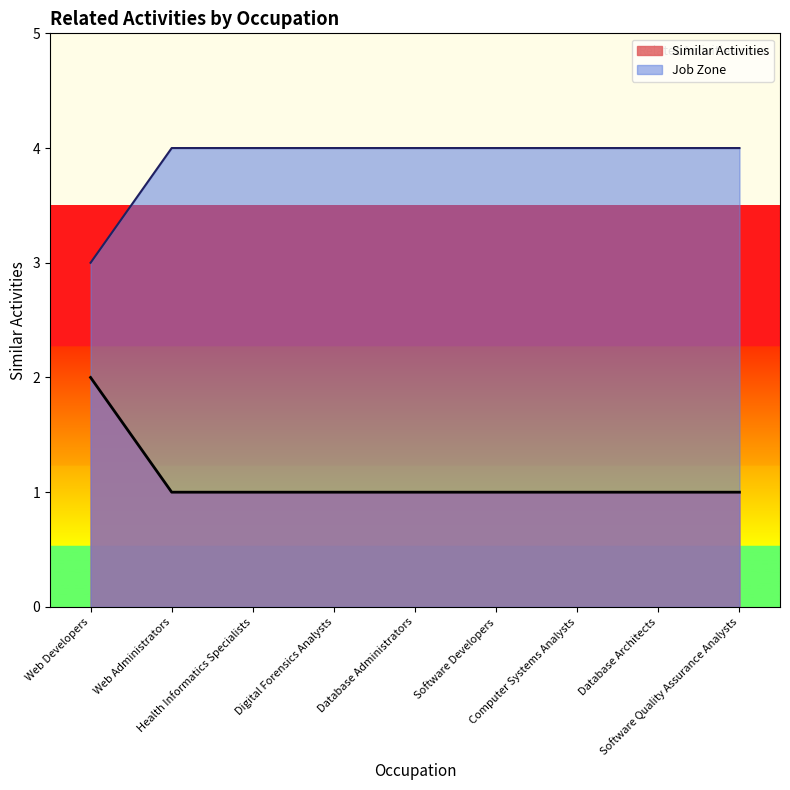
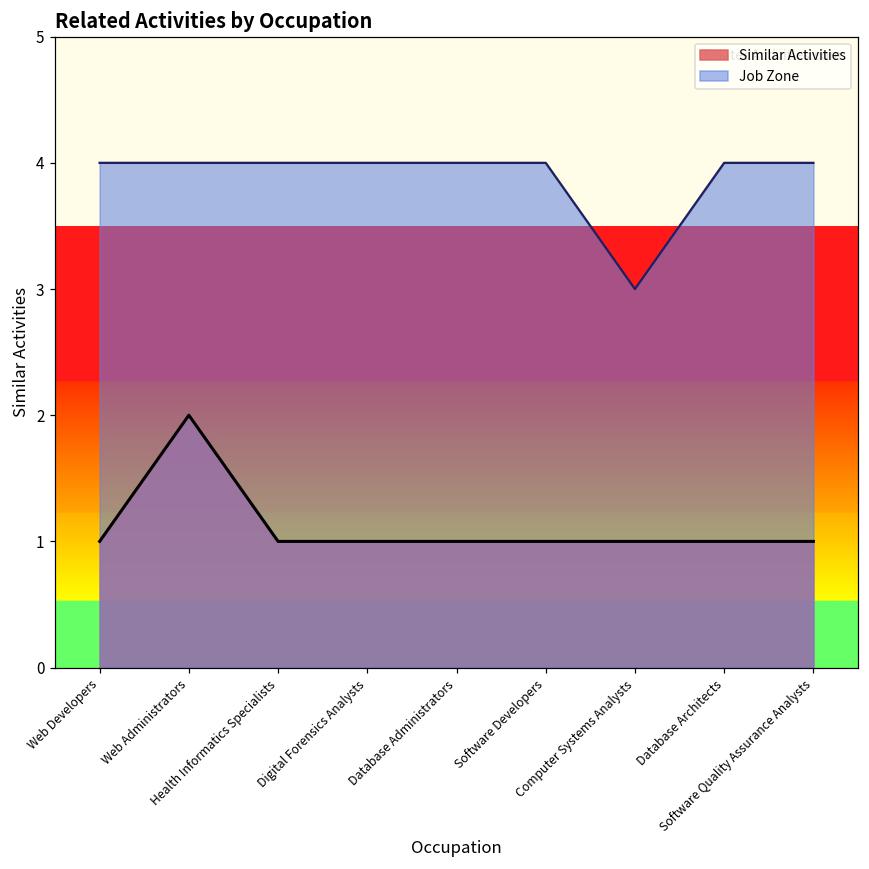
Similar Activities, Web Developers: 2 -> 1
Job Zone, Web Developers: 3 -> 4
Similar Activities, Web Administrators: 1 -> 2
Job Zone, Computer Systems Analysts: 4 -> 3
